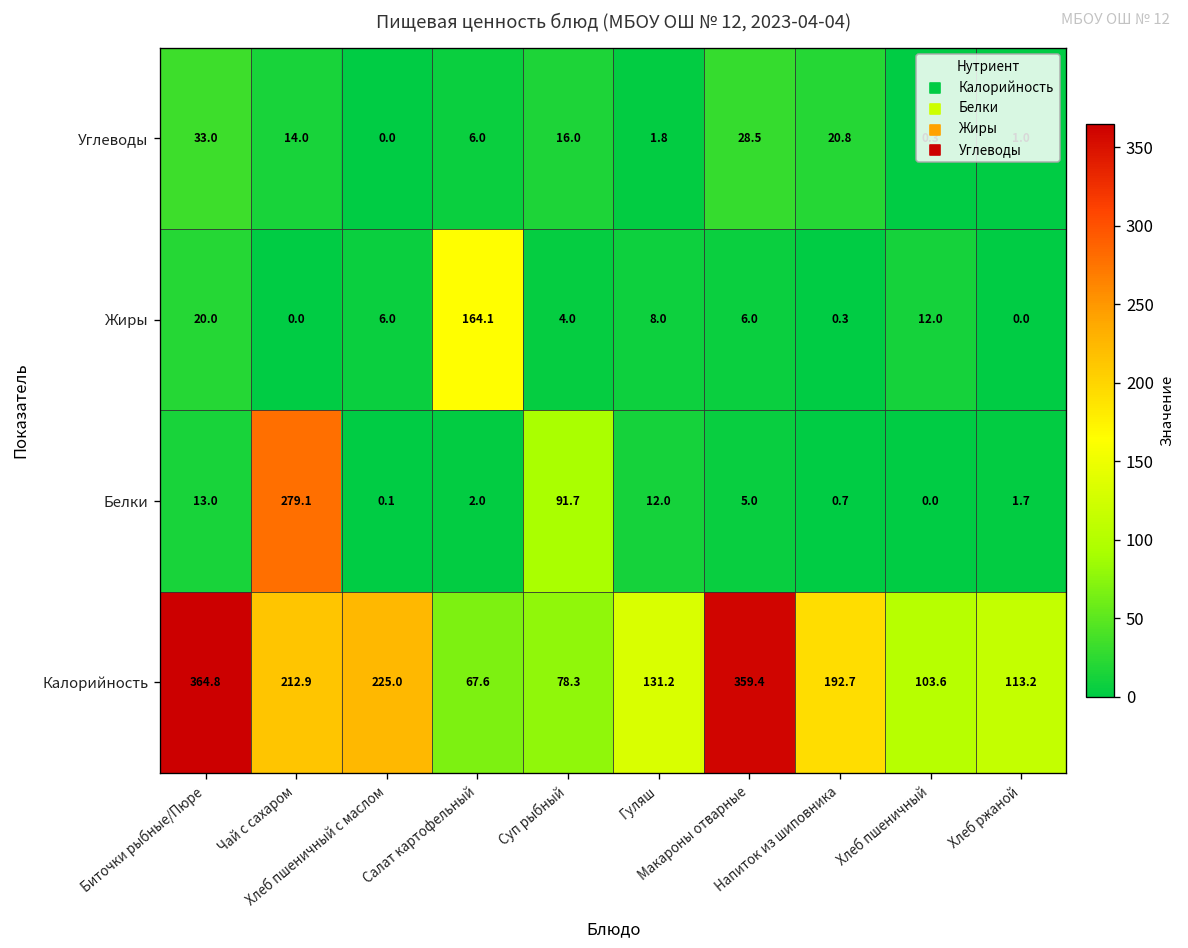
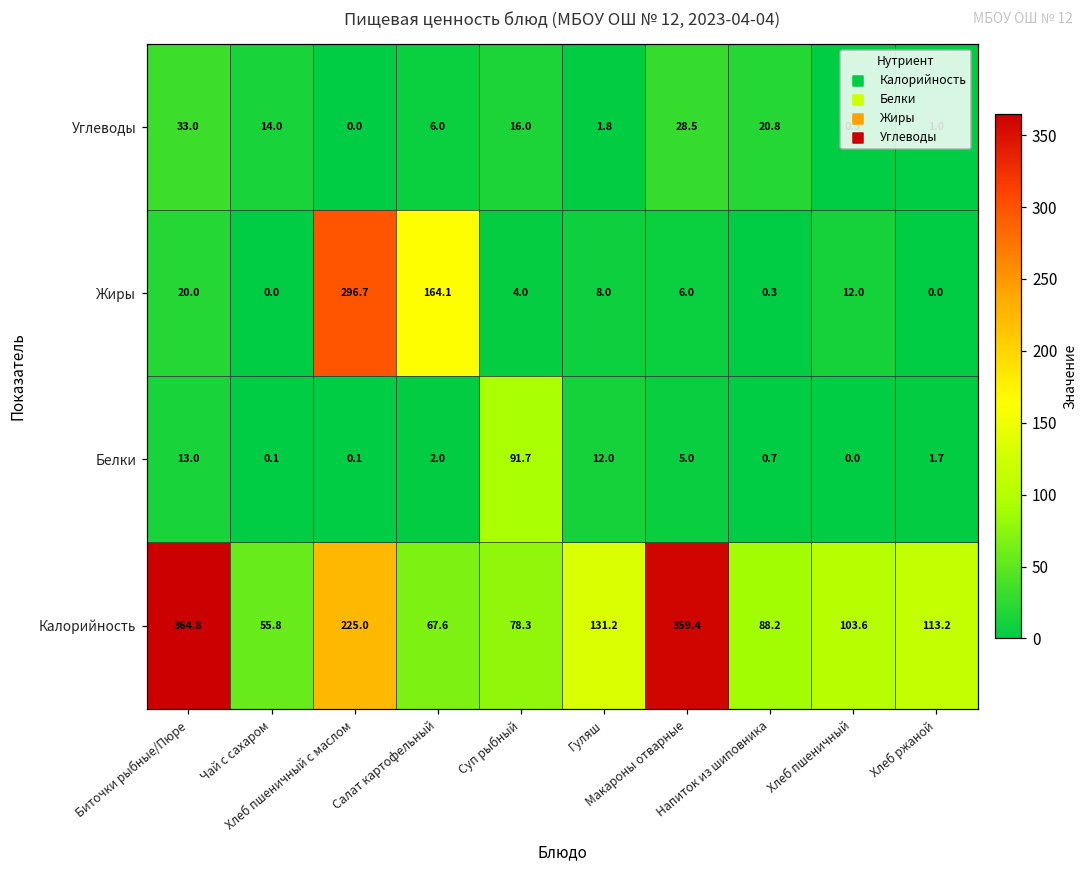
Жиры, Хлеб пшеничный с маслом: 6.0 -> 296.7
Белки, Чай с сахаром: 279.1 -> 0.1
Калорийность, Чай с сахаром: 212.9 -> 55.8
Калорийность, Напиток из шиповника: 192.7 -> 88.2
